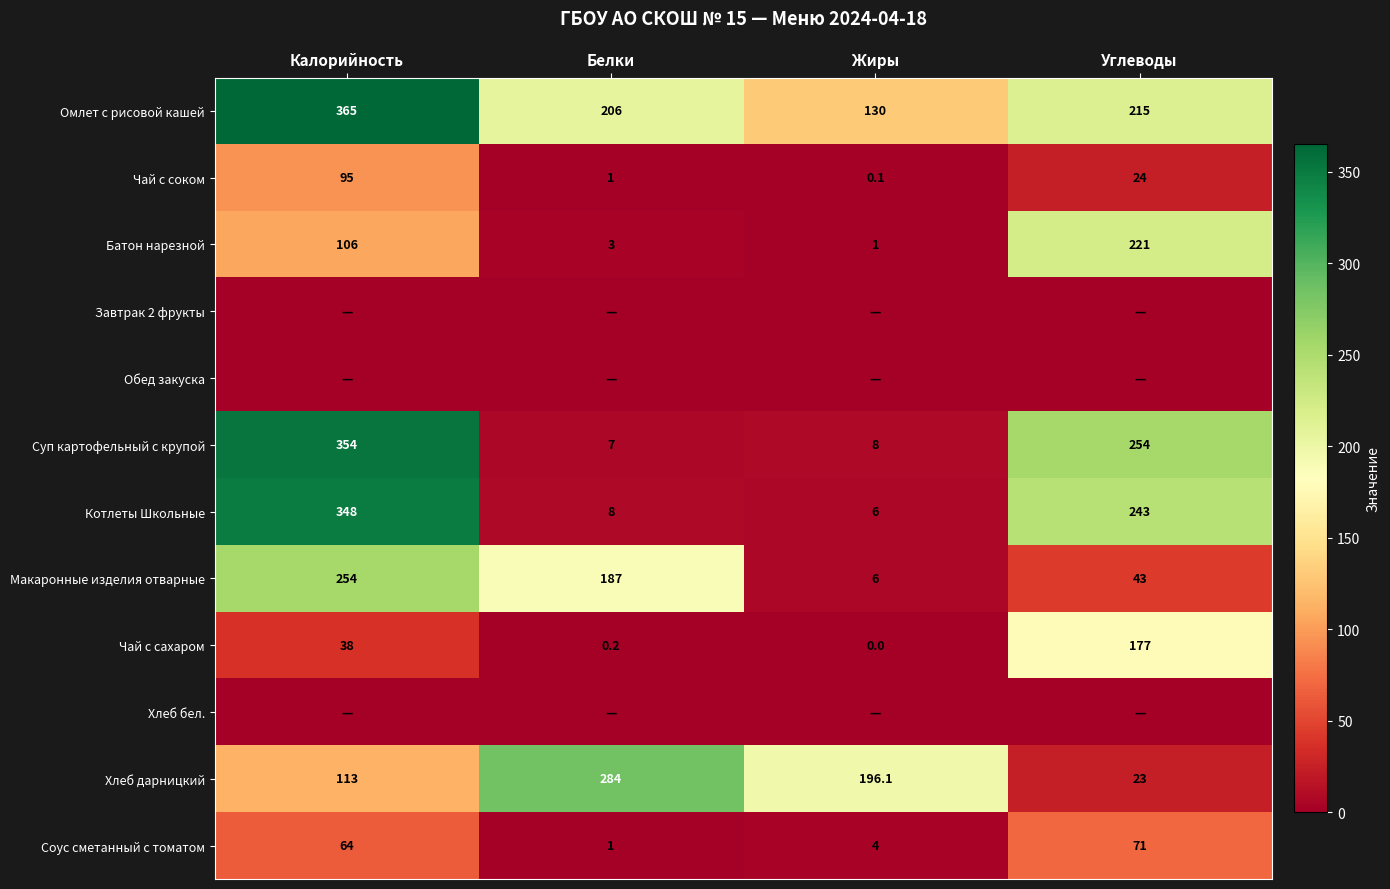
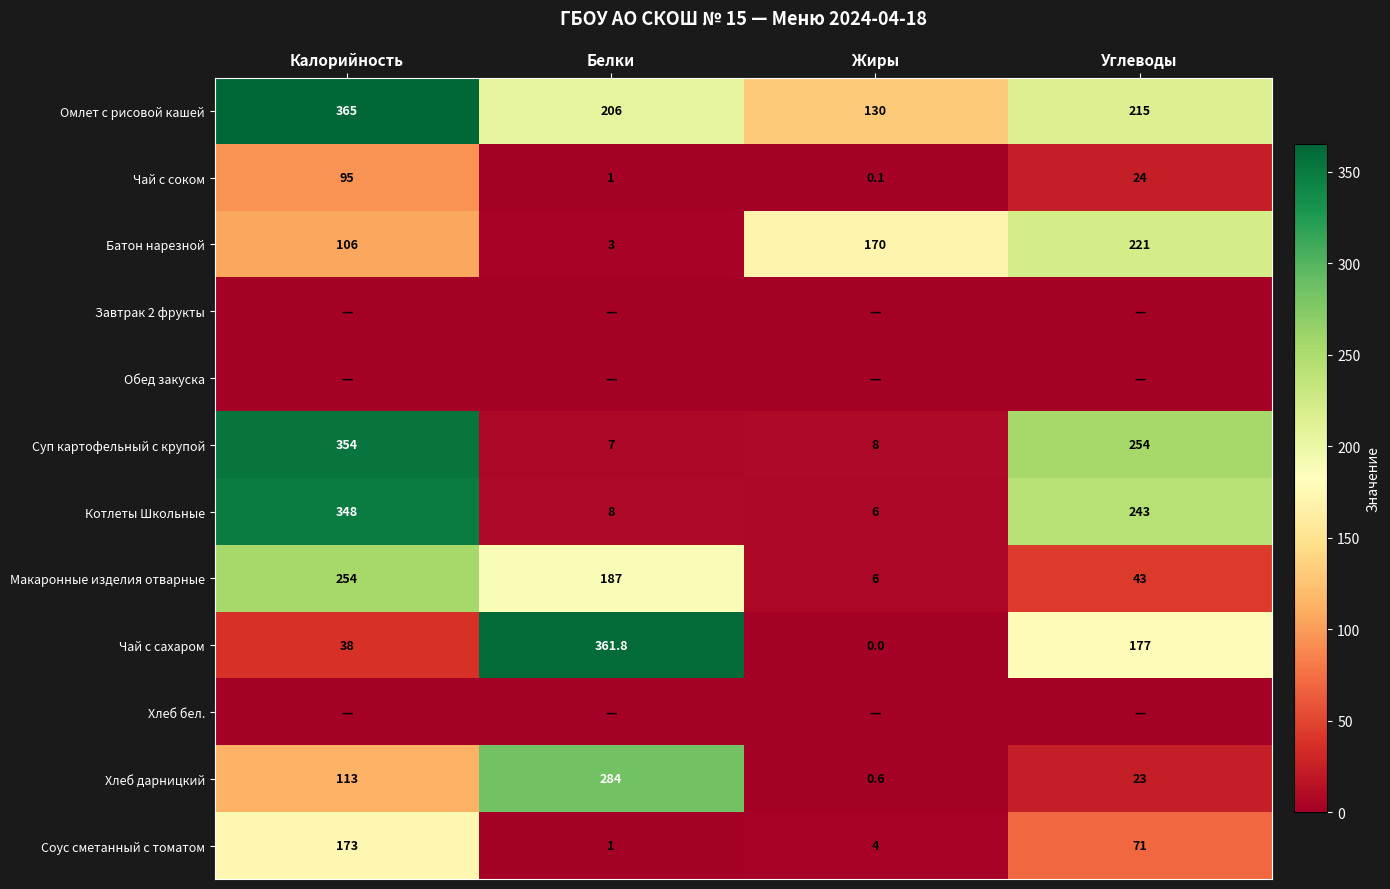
Батон нарезной, Жиры: 1 -> 170
Чай с сахаром, Белки: 0.2 -> 361.8
Хлеб дарницкий, Жиры: 196.1 -> 0.6
Соус сметанный с томатом, Калорийность: 64 -> 173
